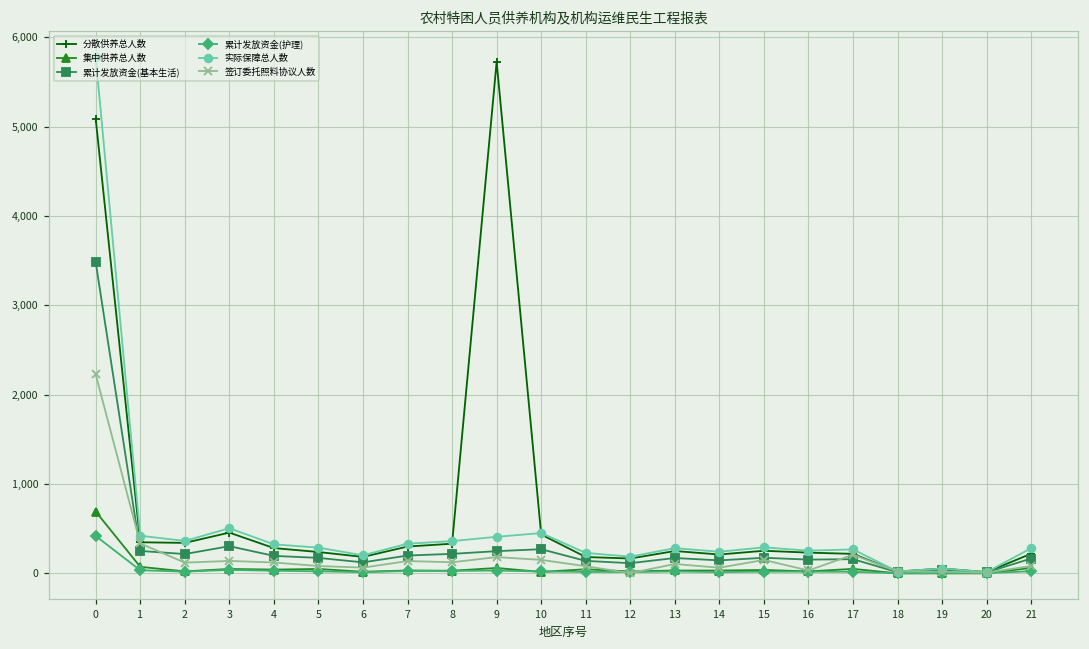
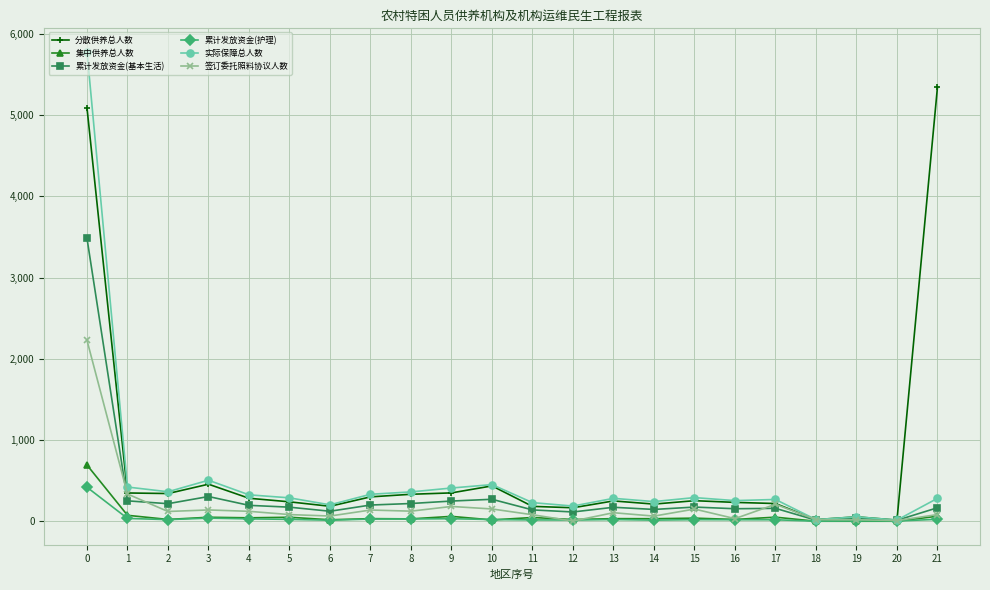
分散供养总人数, 9: 5,700 -> 300
分散供养总人数, 21: 200 -> 5,300
